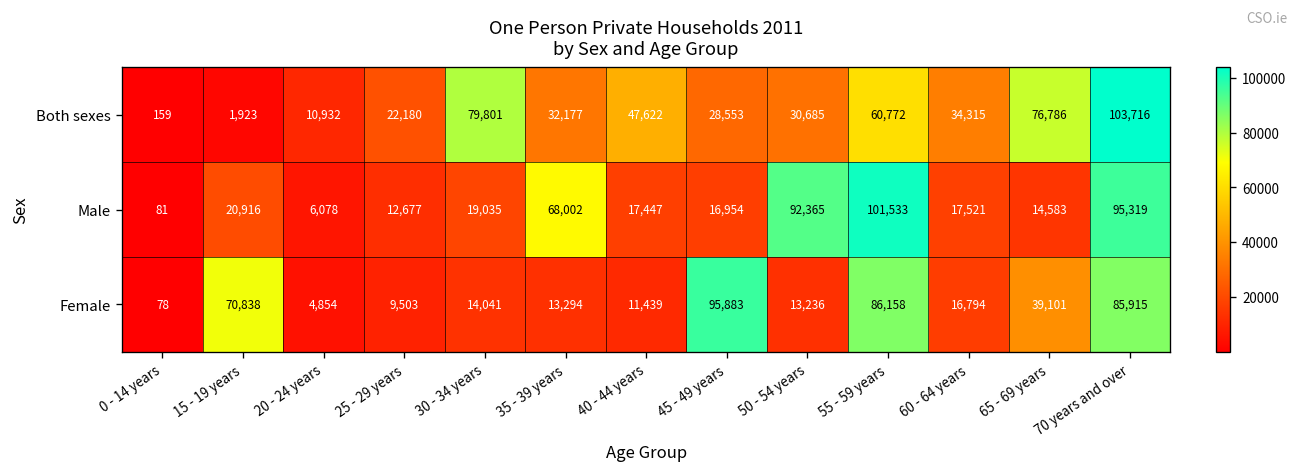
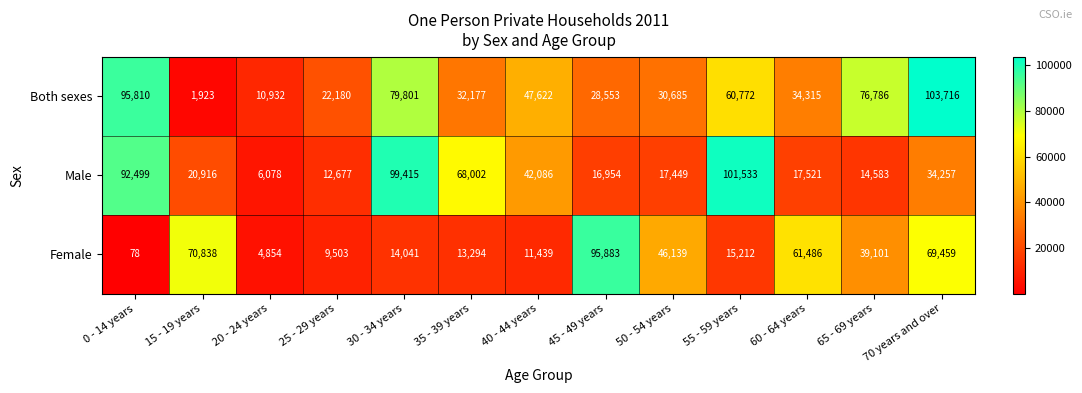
Both sexes, 0 - 14 years: 159 -> 95,810
Male, 0 - 14 years: 81 -> 92,499
Male, 30 - 34 years: 19,035 -> 99,415
Male, 40 - 44 years: 17,447 -> 42,086
Male, 50 - 54 years: 92,365 -> 17,449
Male, 70 years and over: 95,319 -> 34,257
Female, 50 - 54 years: 13,236 -> 46,139
Female, 55 - 59 years: 86,158 -> 15,212
Female, 60 - 64 years: 16,794 -> 61,486
Female, 70 years and over: 85,915 -> 69,459
